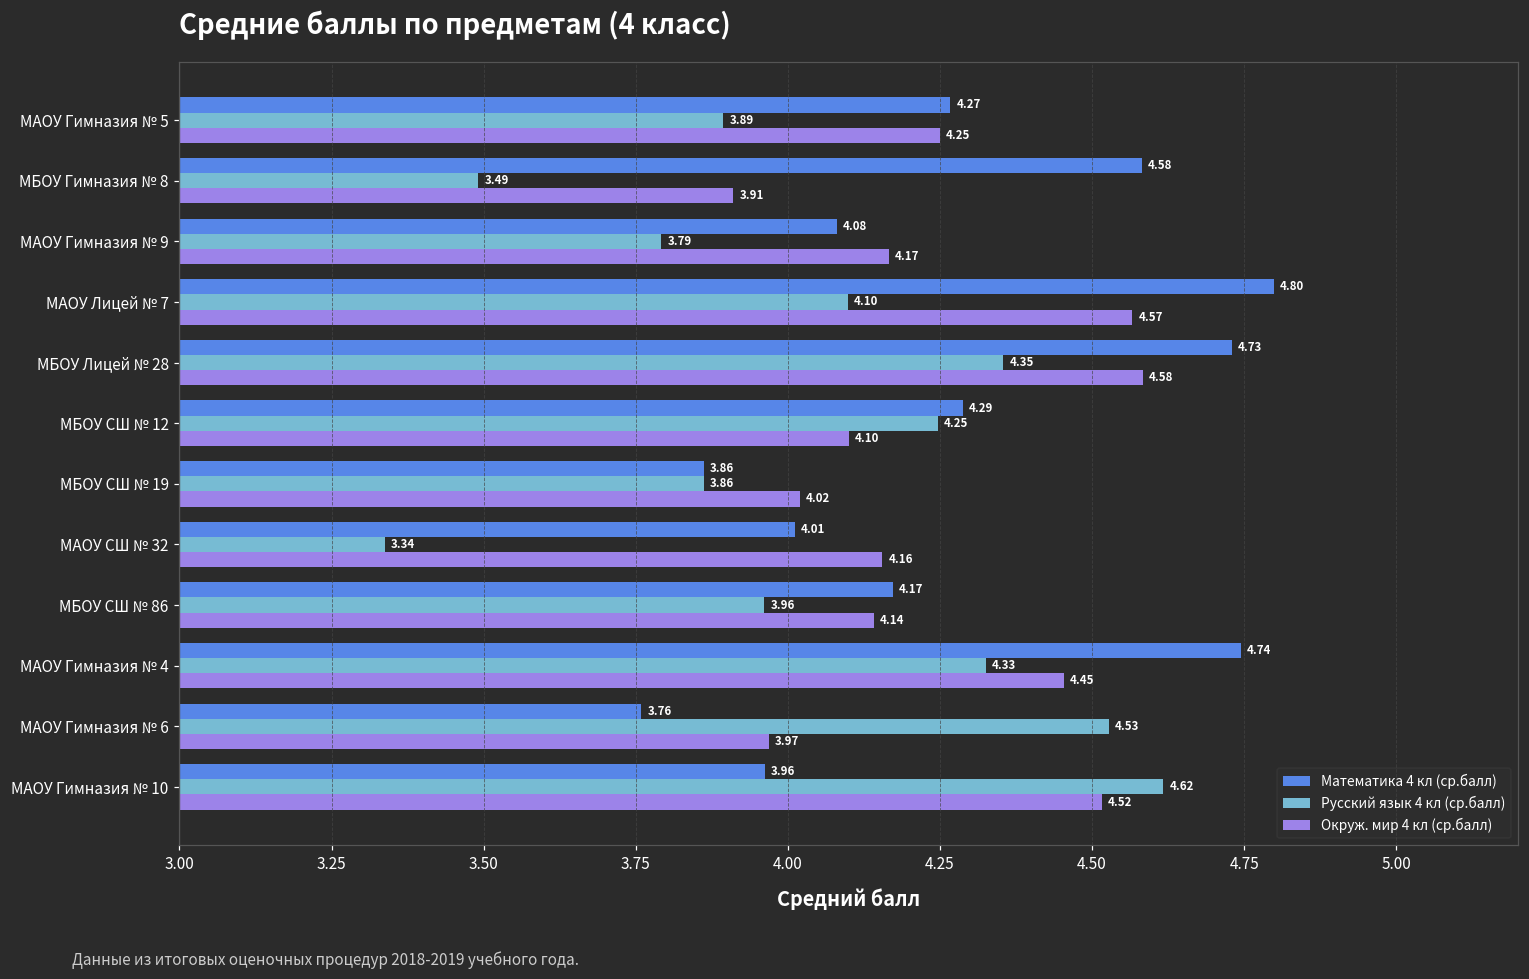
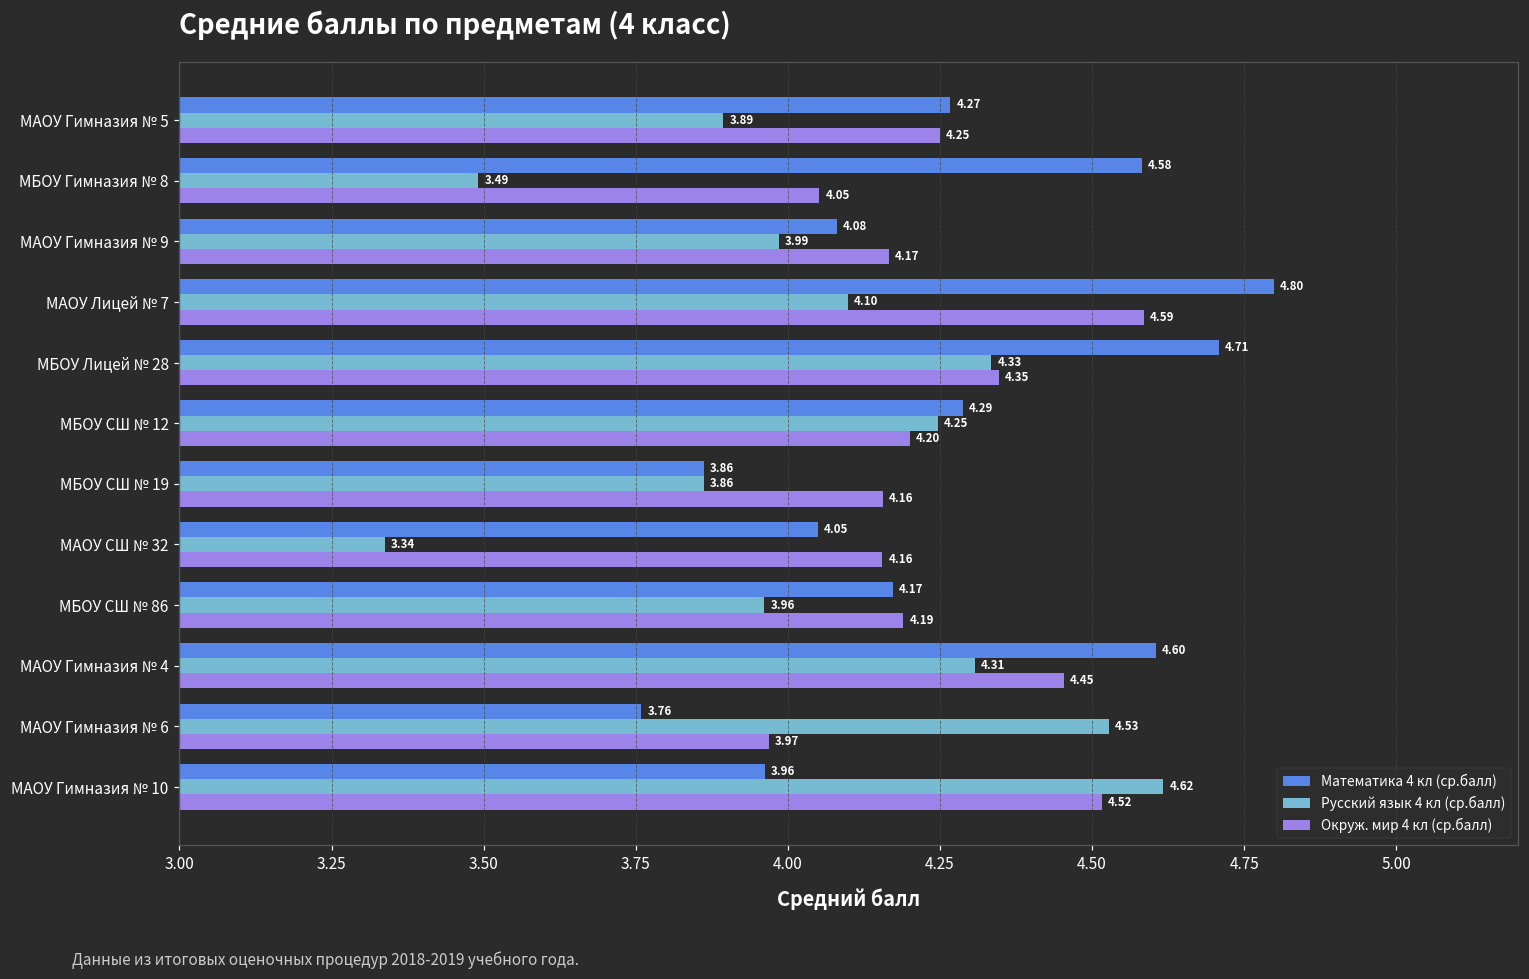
Окруж. мир 4 кл (ср.балл), МБОУ Гимназия № 8: 3.91 -> 4.05
Русский язык 4 кл (ср.балл), МАОУ Гимназия № 9: 3.79 -> 3.99
Окруж. мир 4 кл (ср.балл), МАОУ Лицей № 7: 4.57 -> 4.59
Математика 4 кл (ср.балл), МБОУ Лицей № 28: 4.73 -> 4.71
Русский язык 4 кл (ср.балл), МБОУ Лицей № 28: 4.35 -> 4.33
Окруж. мир 4 кл (ср.балл), МБОУ Лицей № 28: 4.58 -> 4.35
Окруж. мир 4 кл (ср.балл), МБОУ СШ № 12: 4.10 -> 4.20
Окруж. мир 4 кл (ср.балл), МБОУ СШ № 19: 4.02 -> 4.16
Математика 4 кл (ср.балл), МАОУ СШ № 32: 4.01 -> 4.05
Окруж. мир 4 кл (ср.балл), МБОУ СШ № 86: 4.14 -> 4.19
Математика 4 кл (ср.балл), МАОУ Гимназия № 4: 4.74 -> 4.60
Русский язык 4 кл (ср.балл), МАОУ Гимназия № 4: 4.33 -> 4.31
